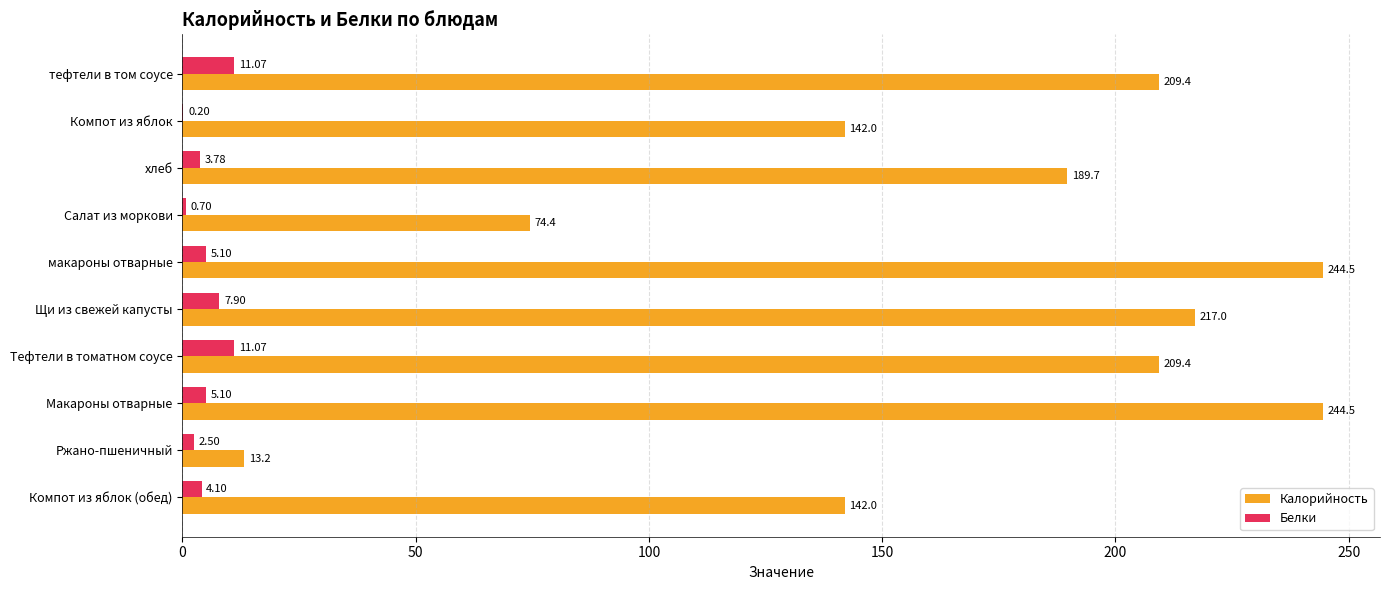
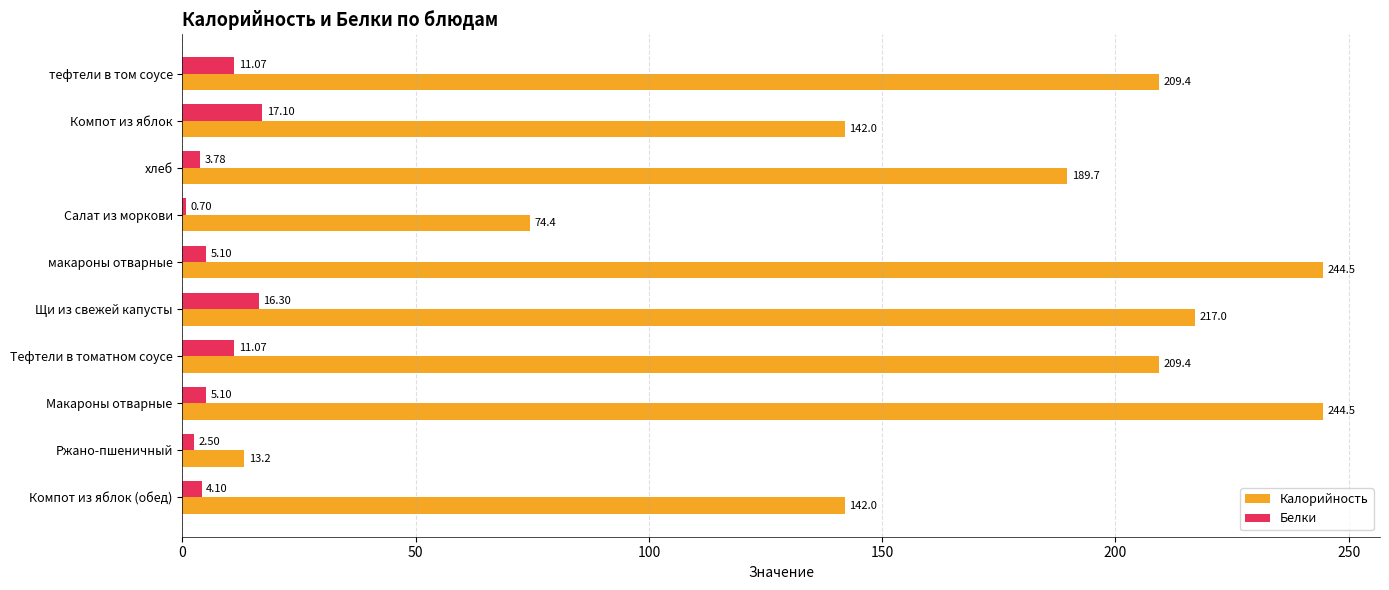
Белки, Компот из яблок: 0.20 -> 17.10
Белки, Щи из свежей капусты: 7.90 -> 16.30
